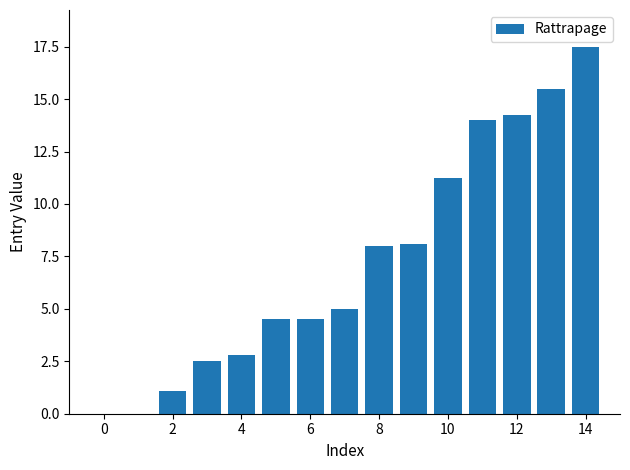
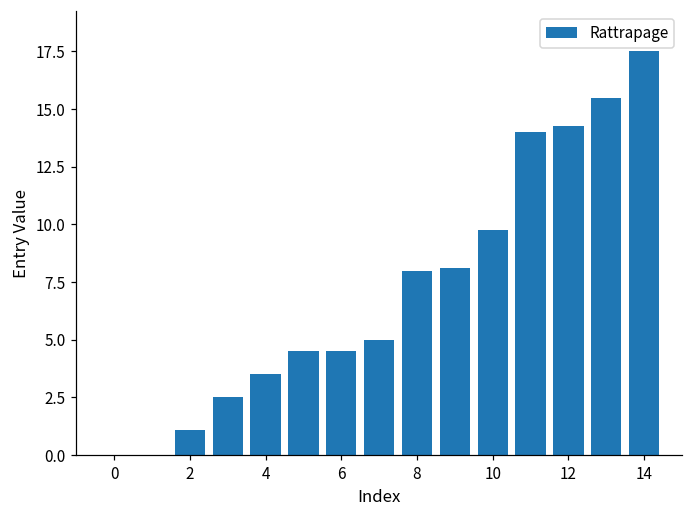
4: 2.8 -> 3.5
10: 11.3 -> 9.8
